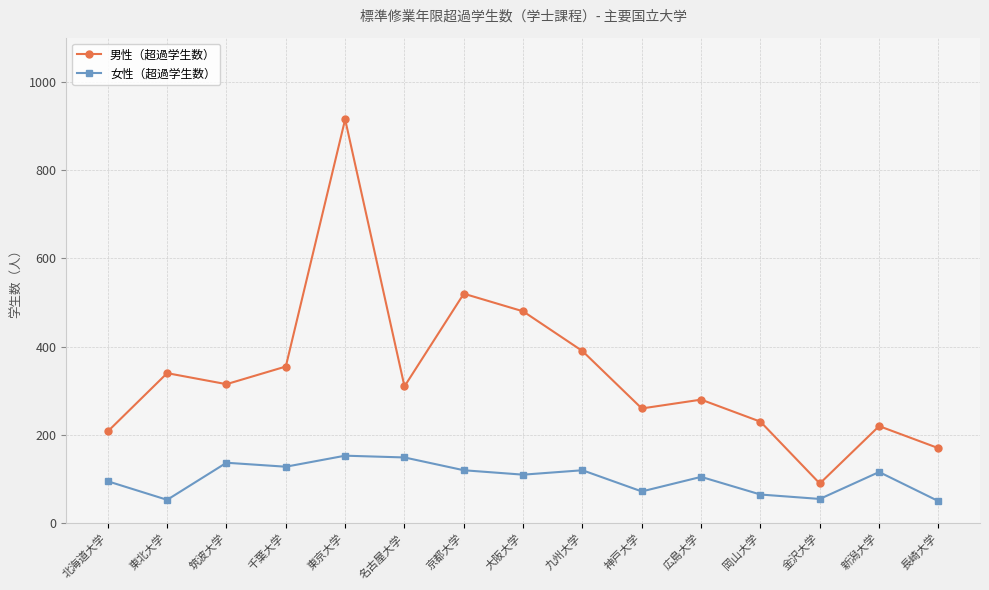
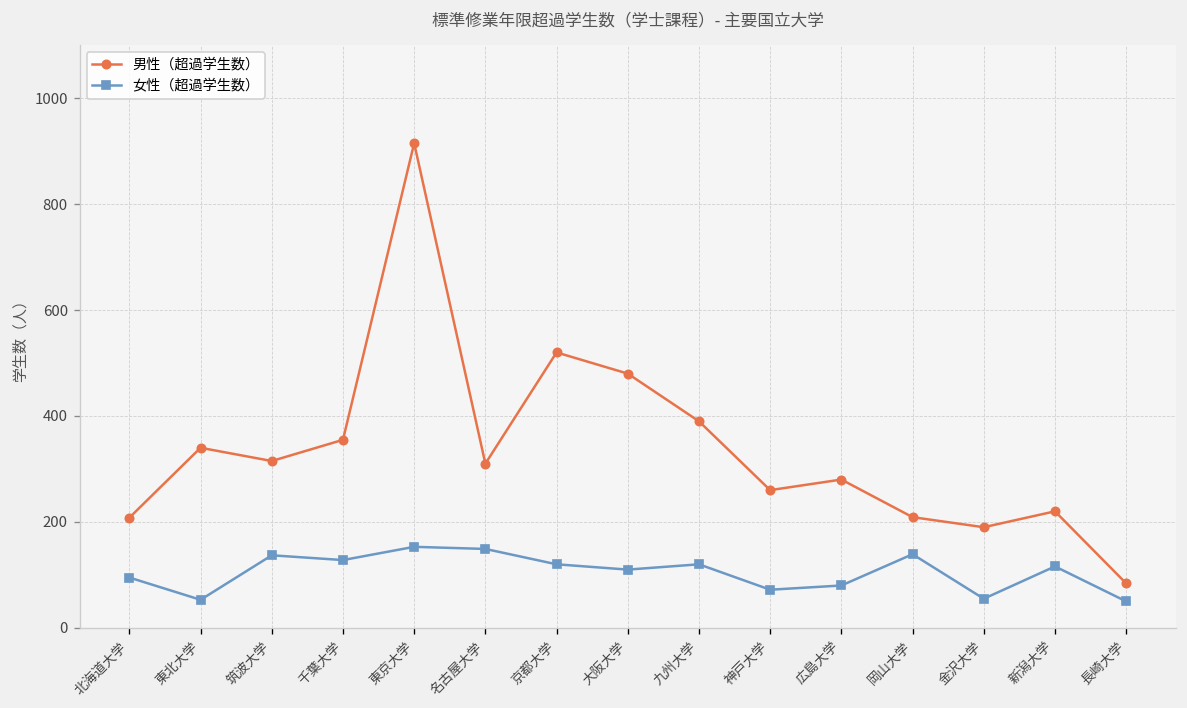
女性（超過学生数）, 広島大学: 110 -> 80
男性（超過学生数）, 岡山大学: 230 -> 210
女性（超過学生数）, 岡山大学: 70 -> 140
男性（超過学生数）, 金沢大学: 90 -> 190
男性（超過学生数）, 長崎大学: 170 -> 80
